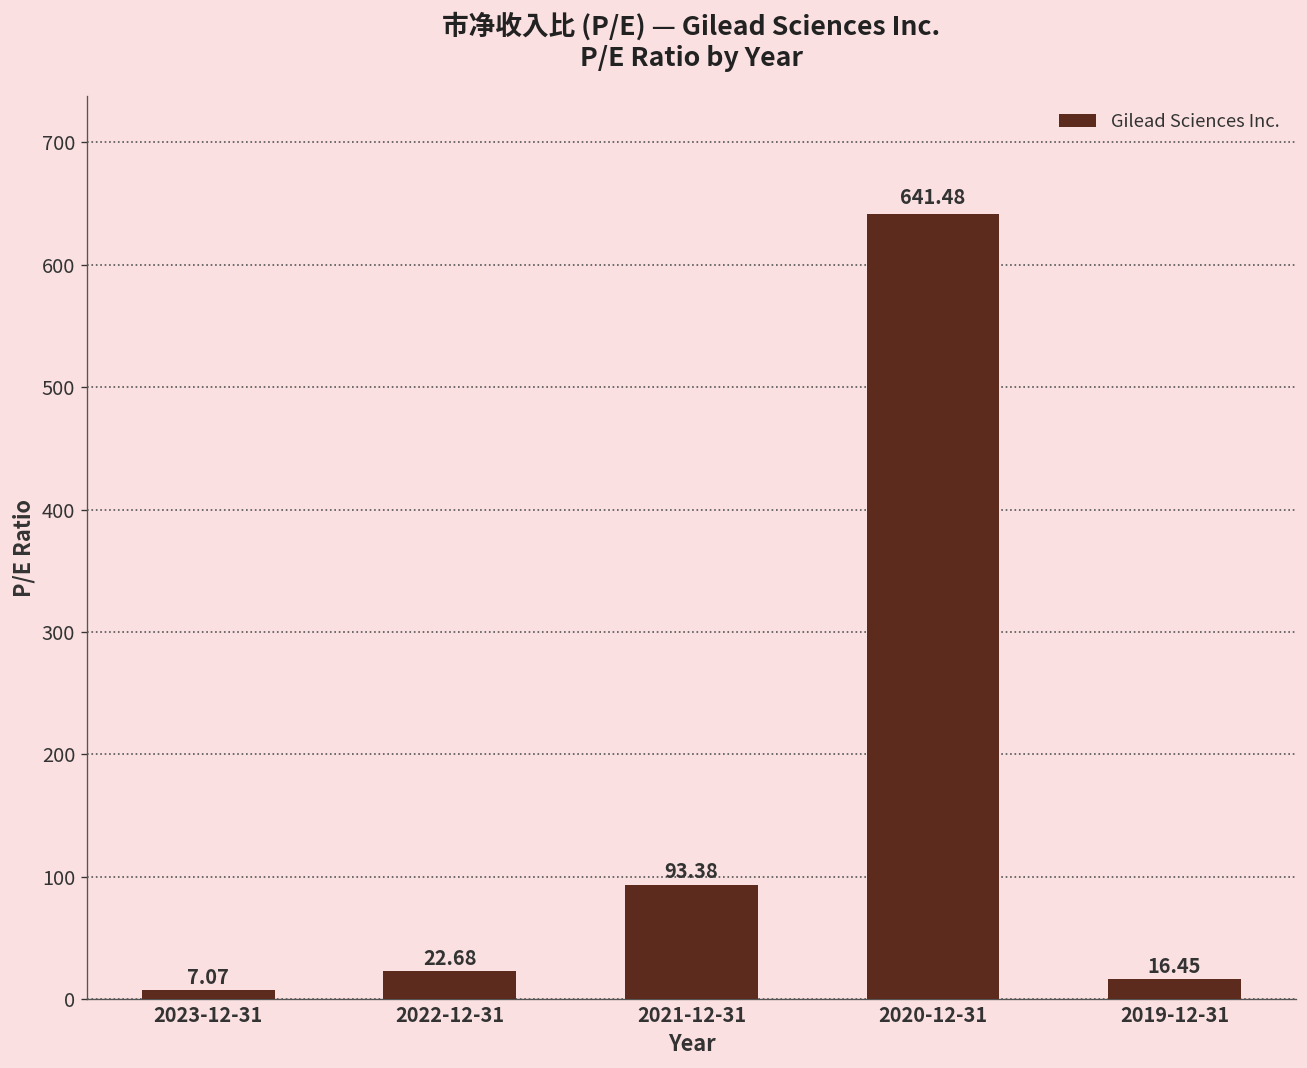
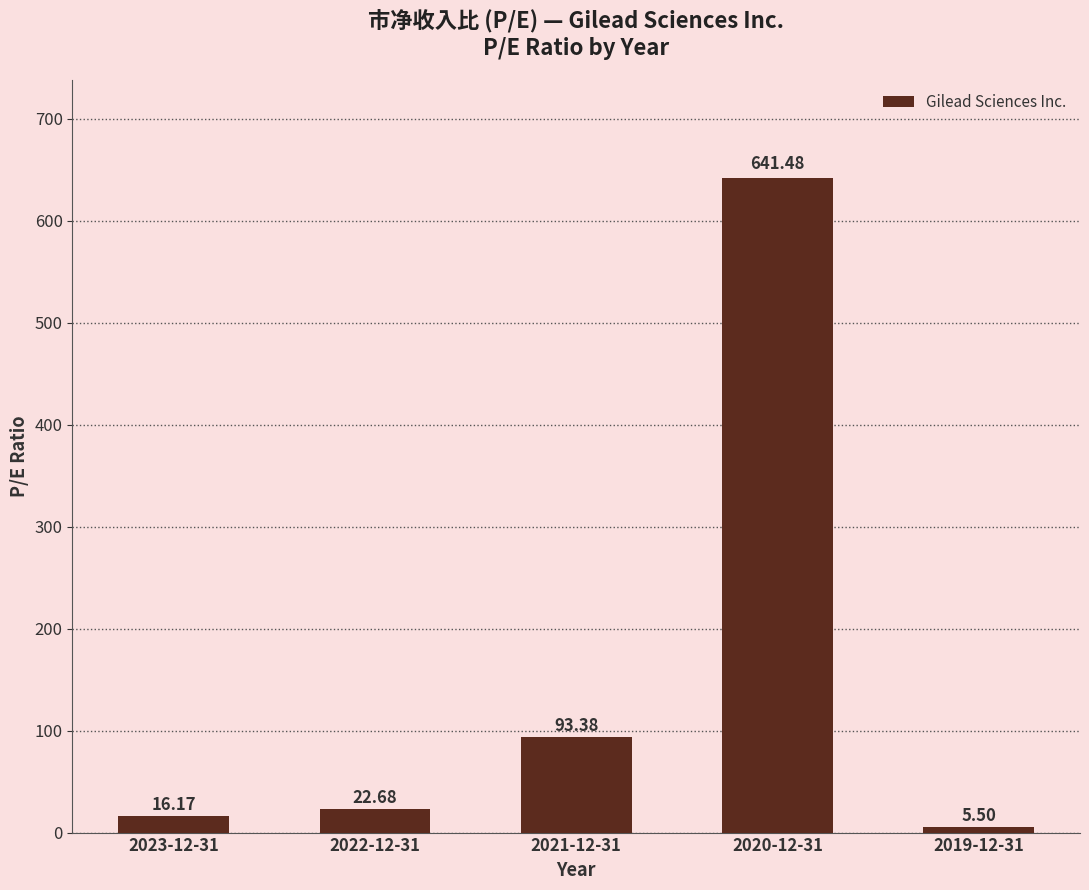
2023-12-31: 7.07 -> 16.17
2019-12-31: 16.45 -> 5.50
